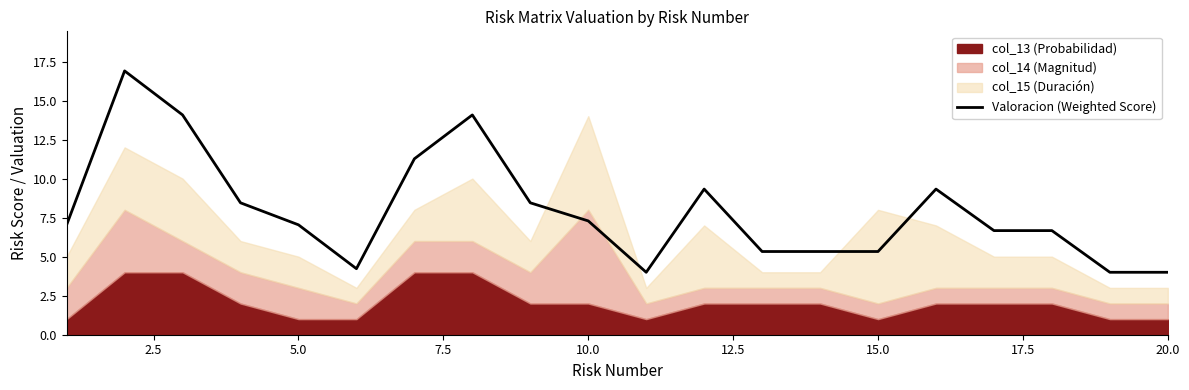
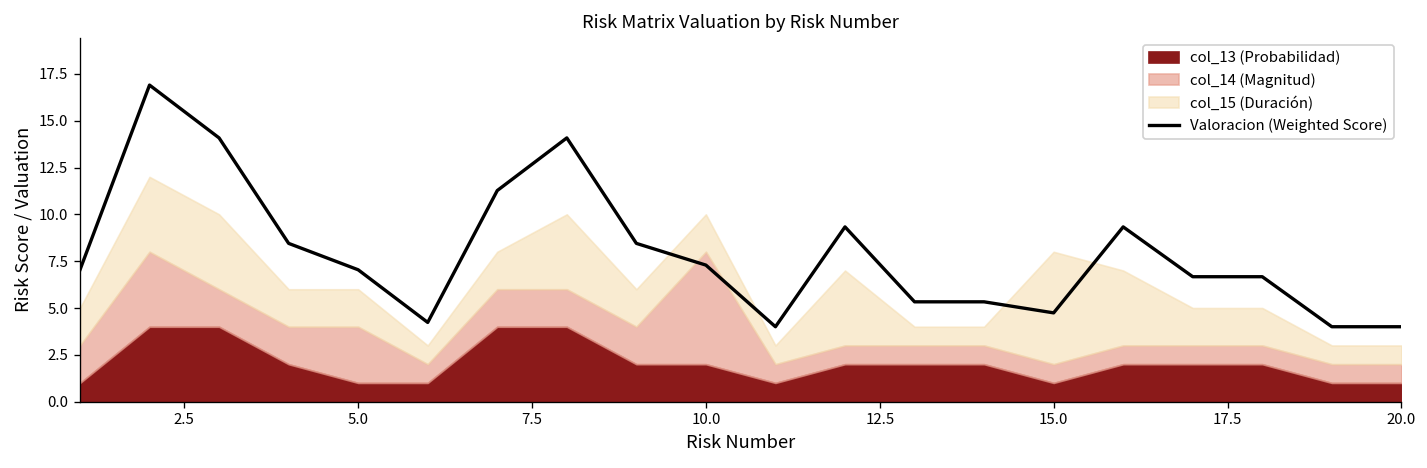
col_14 (Magnitud), 5.0: 2 -> 3
col_15 (Duración), 10.0: 6 -> 2
Valoracion (Weighted Score), 15.0: 5.3 -> 4.7
